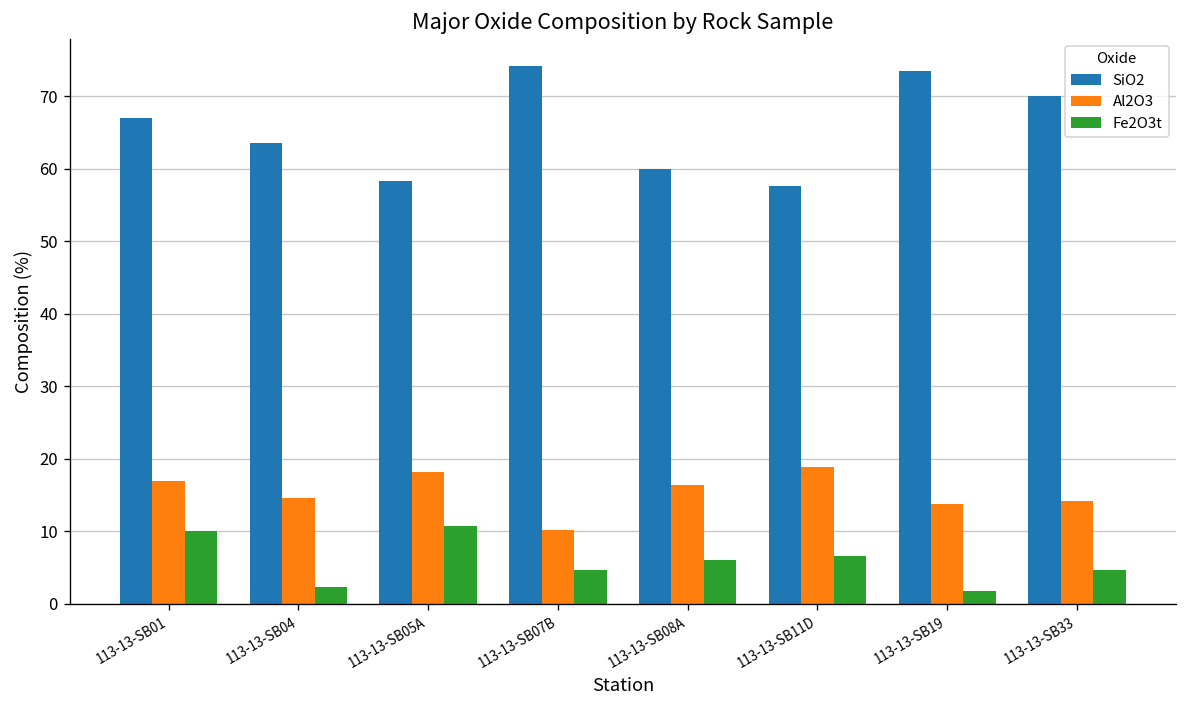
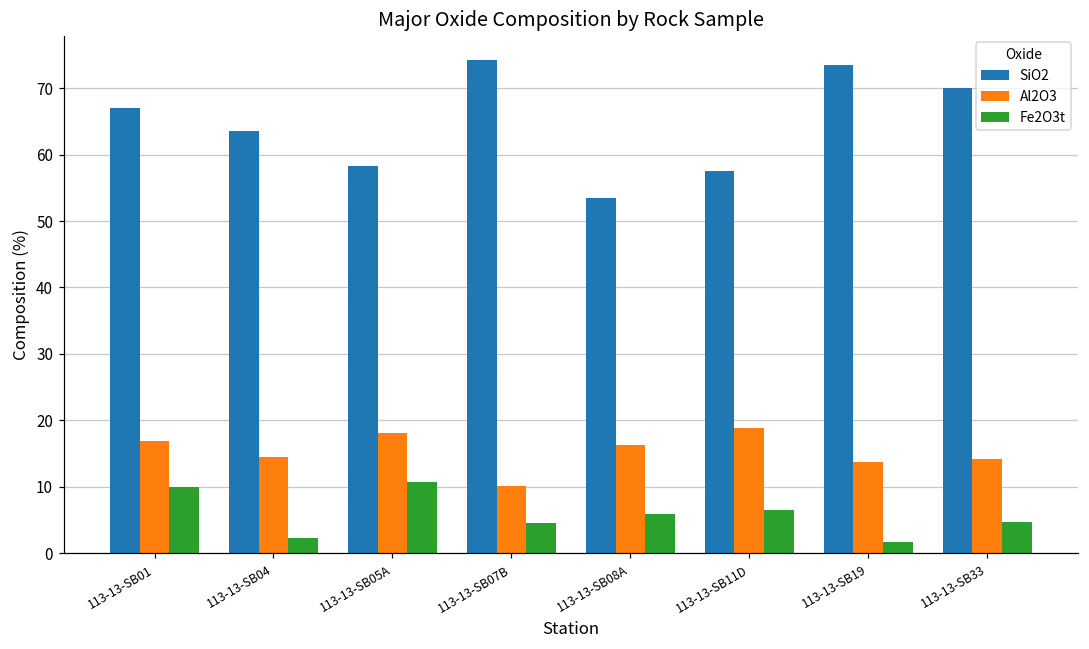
SiO2, 113-13-SB08A: 60 -> 54
